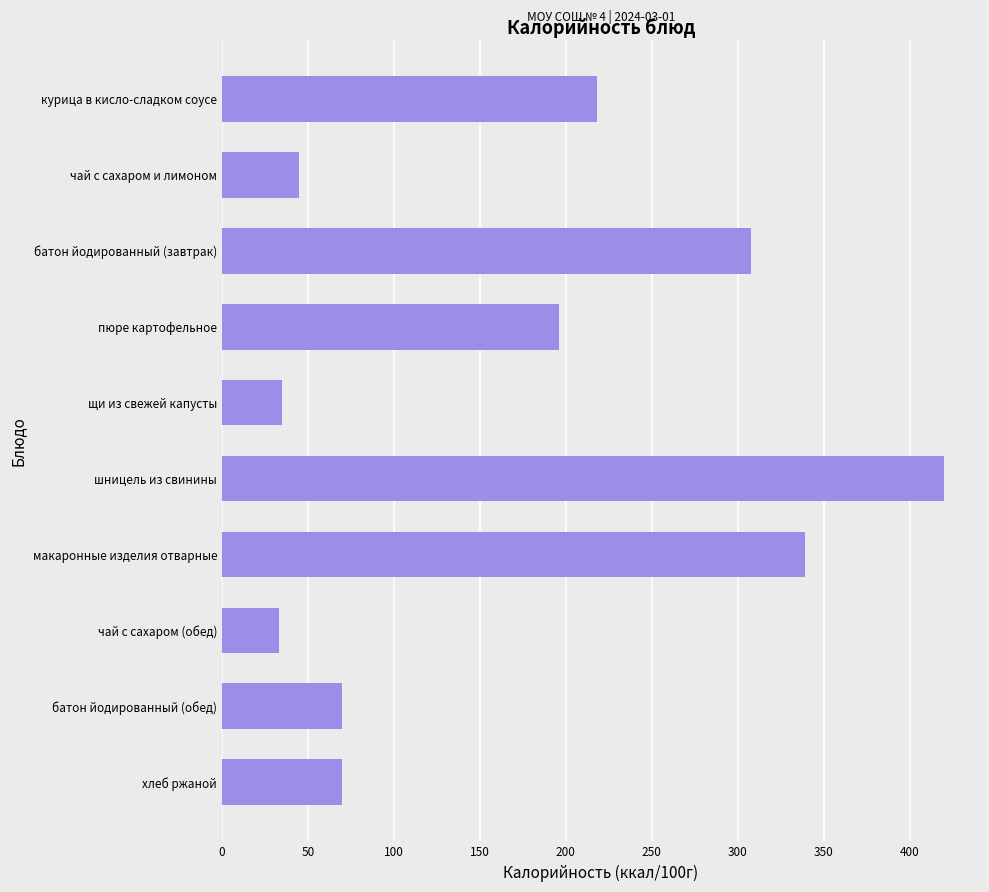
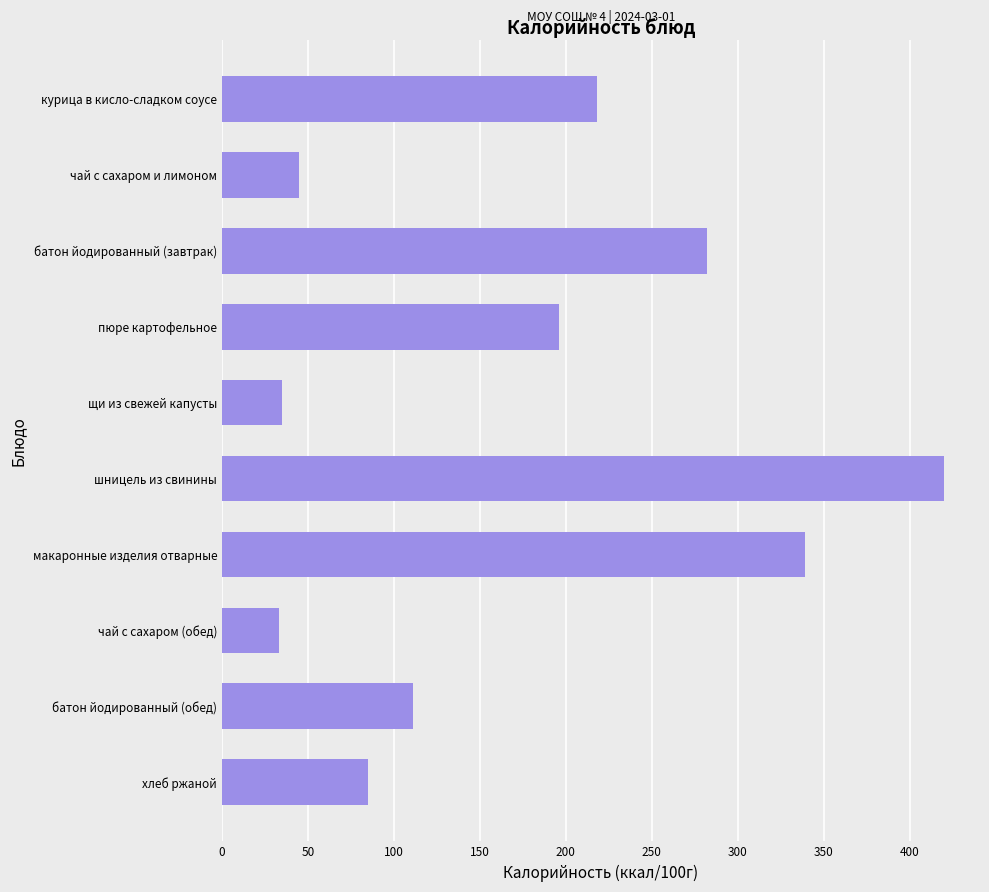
батон йодированный (завтрак): 308 -> 282
батон йодированный (обед): 70 -> 111
хлеб ржаной: 70 -> 85
